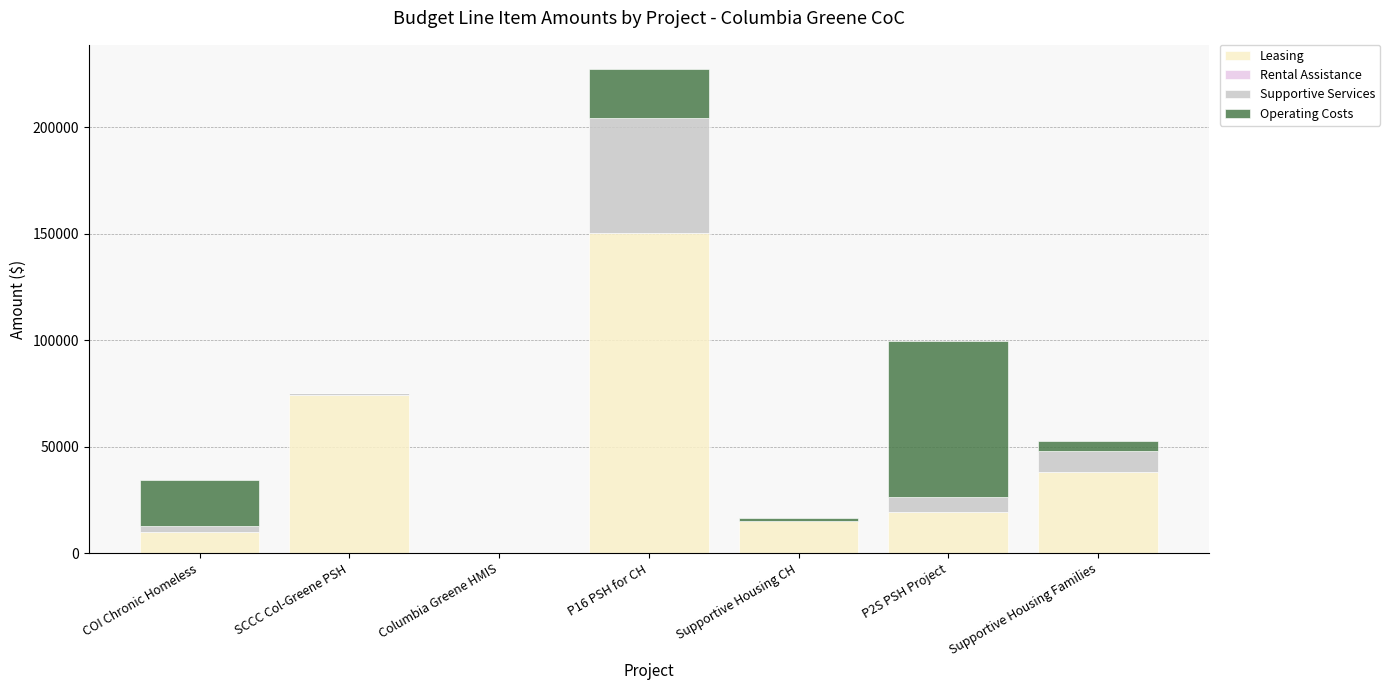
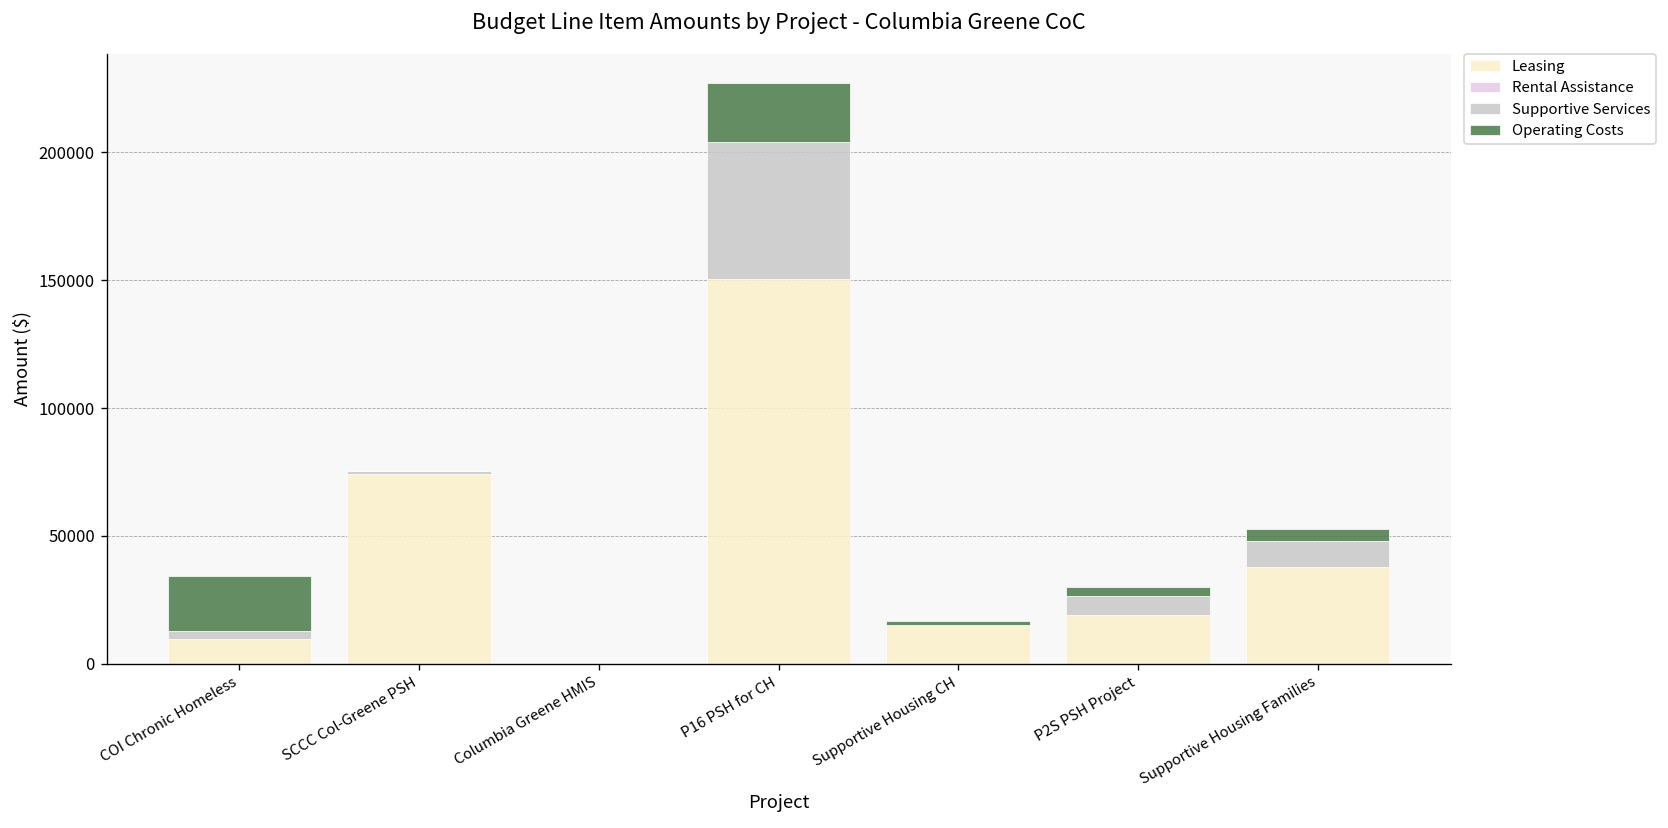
Operating Costs, P2S PSH Project: 73000 -> 3000
